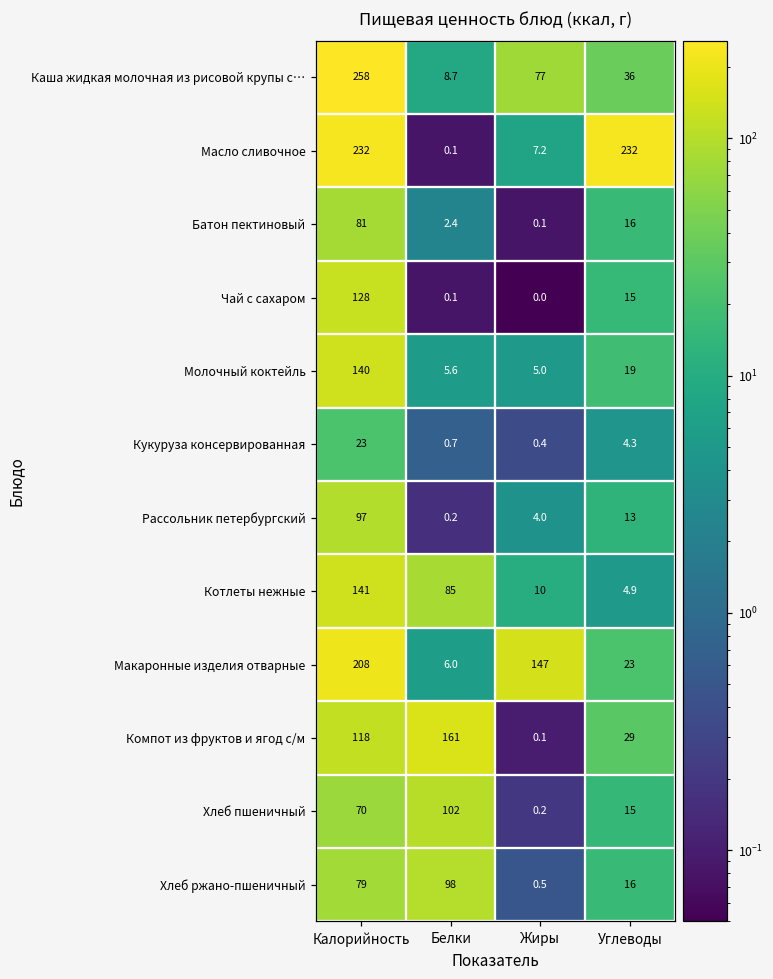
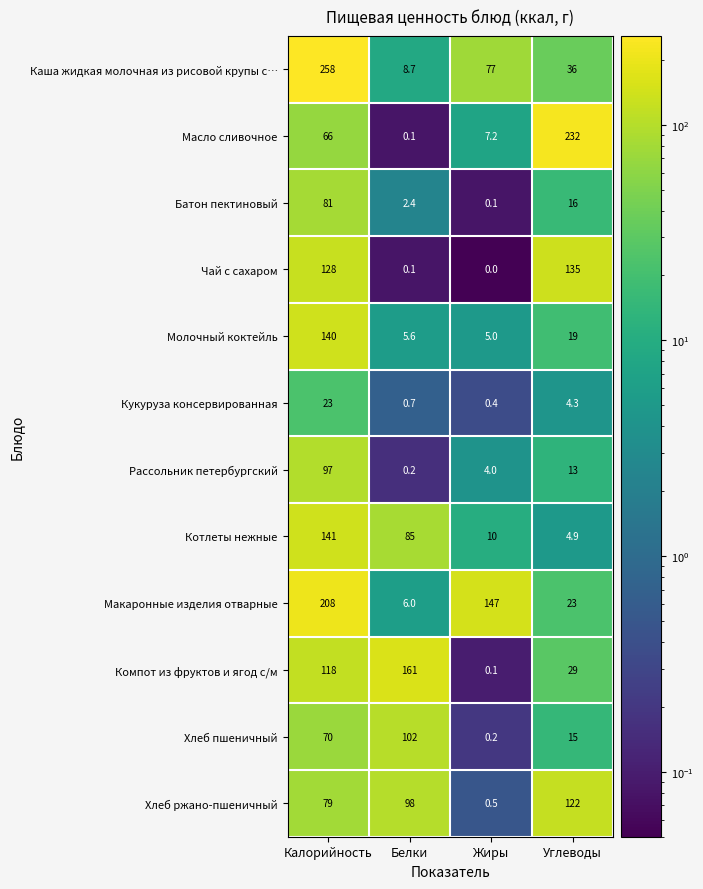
Масло сливочное, Калорийность: 232 -> 66
Чай с сахаром, Углеводы: 15 -> 135
Хлеб ржано-пшеничный, Углеводы: 16 -> 122
